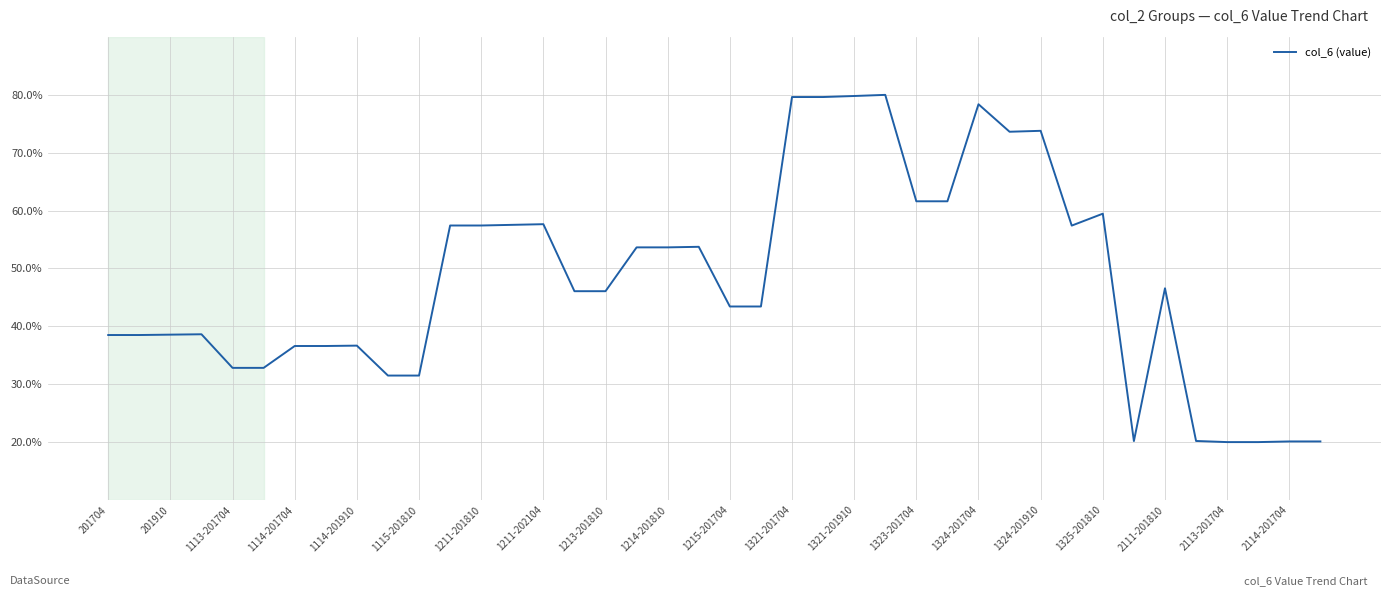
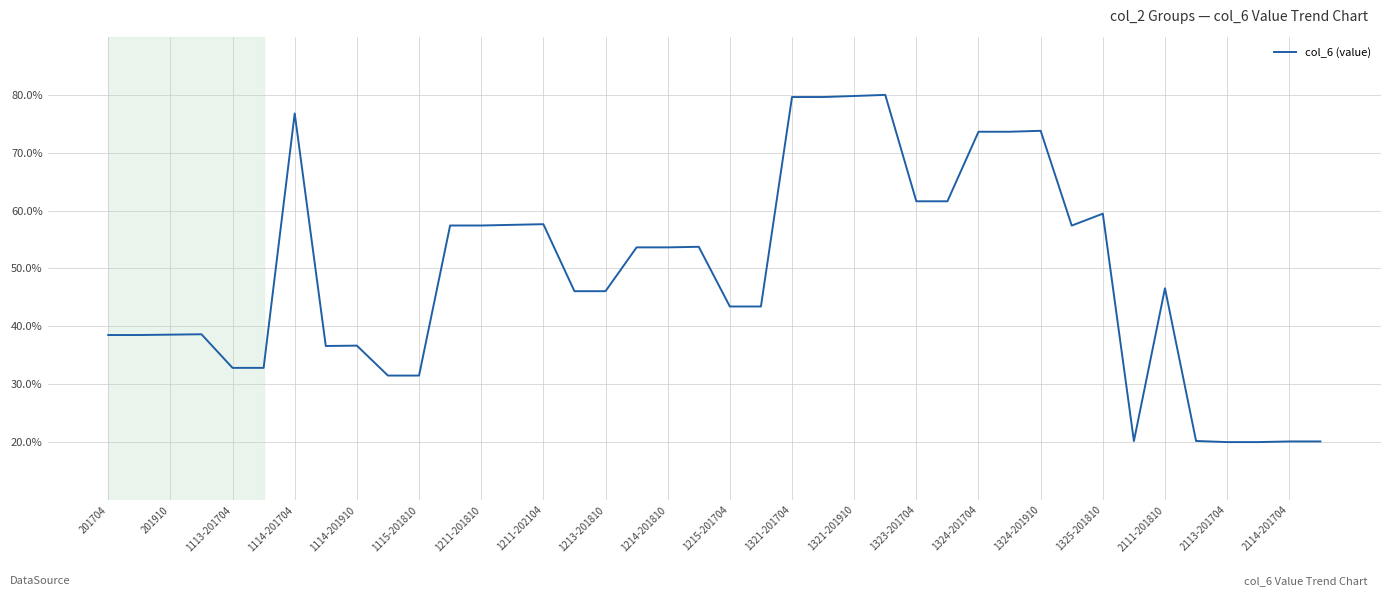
1114-201704: 37% -> 77%
1324-201704: 78% -> 74%
